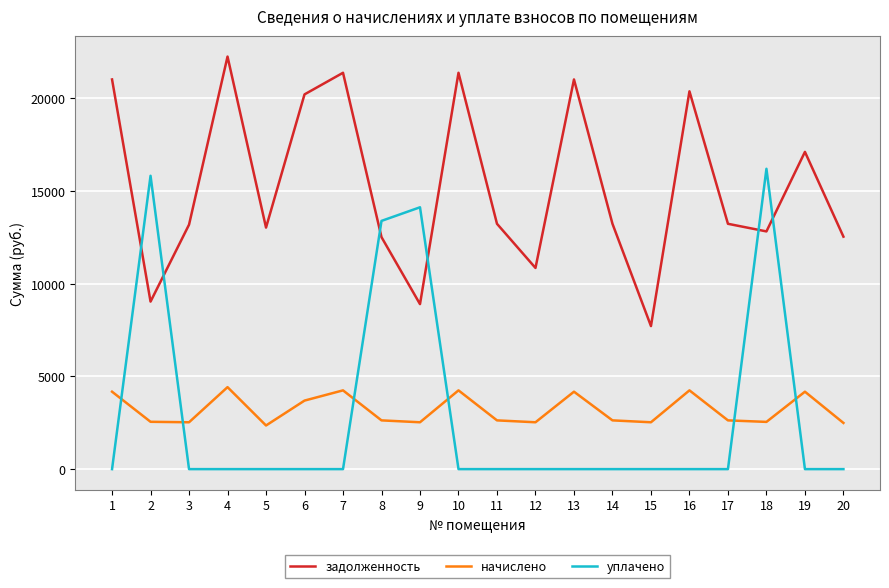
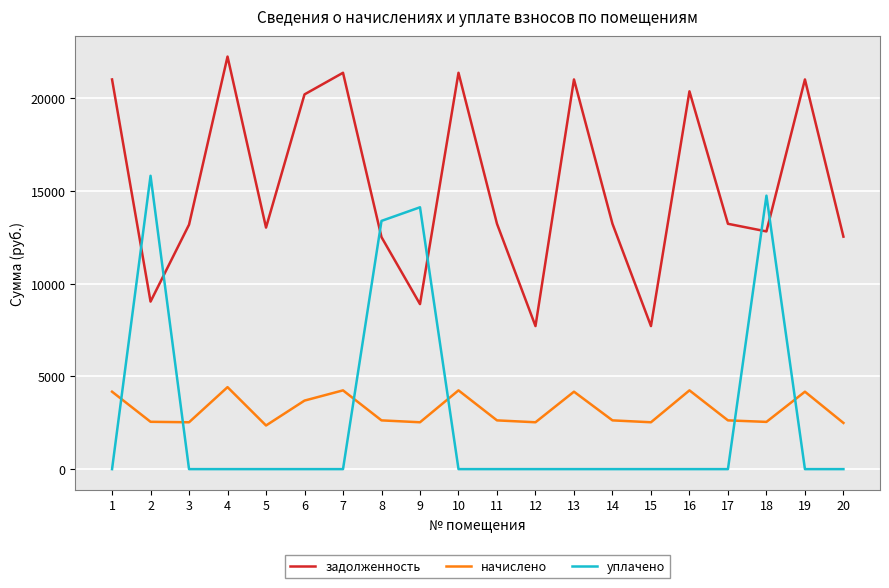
задолженность, 12: 10800 -> 7700
уплачено, 18: 16200 -> 14700
задолженность, 19: 17100 -> 21000
